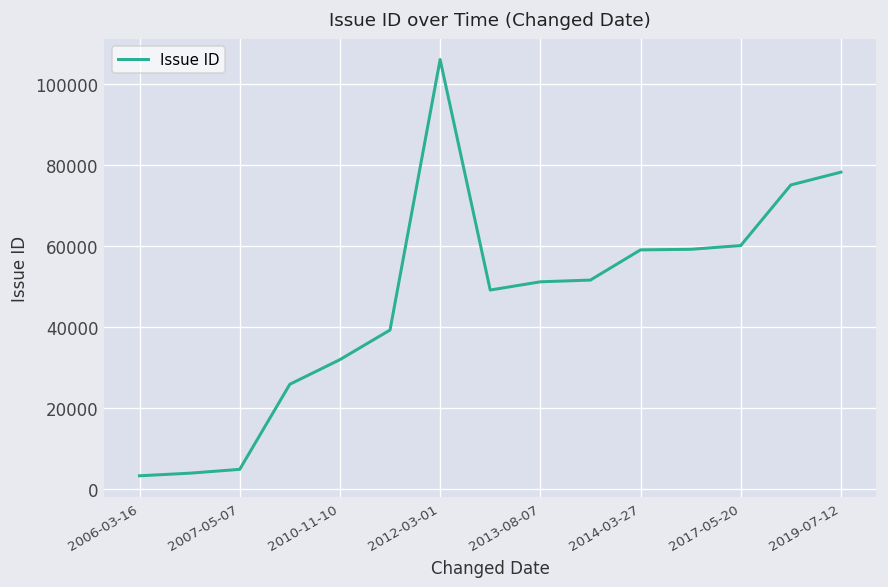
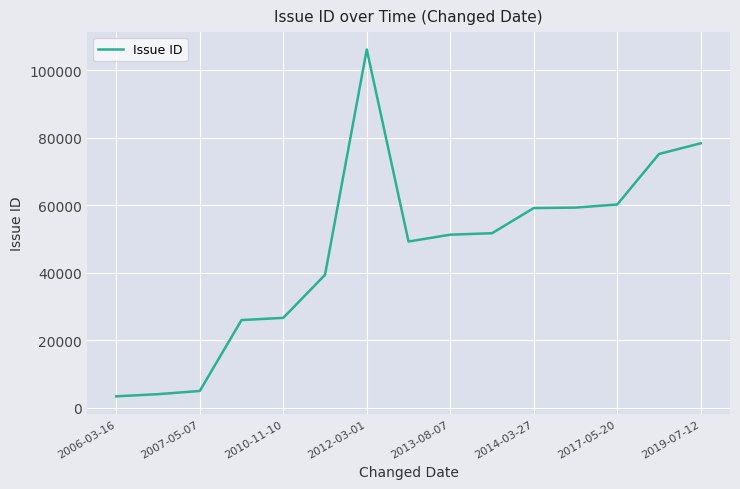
2010-11-10: 32000 -> 27000
